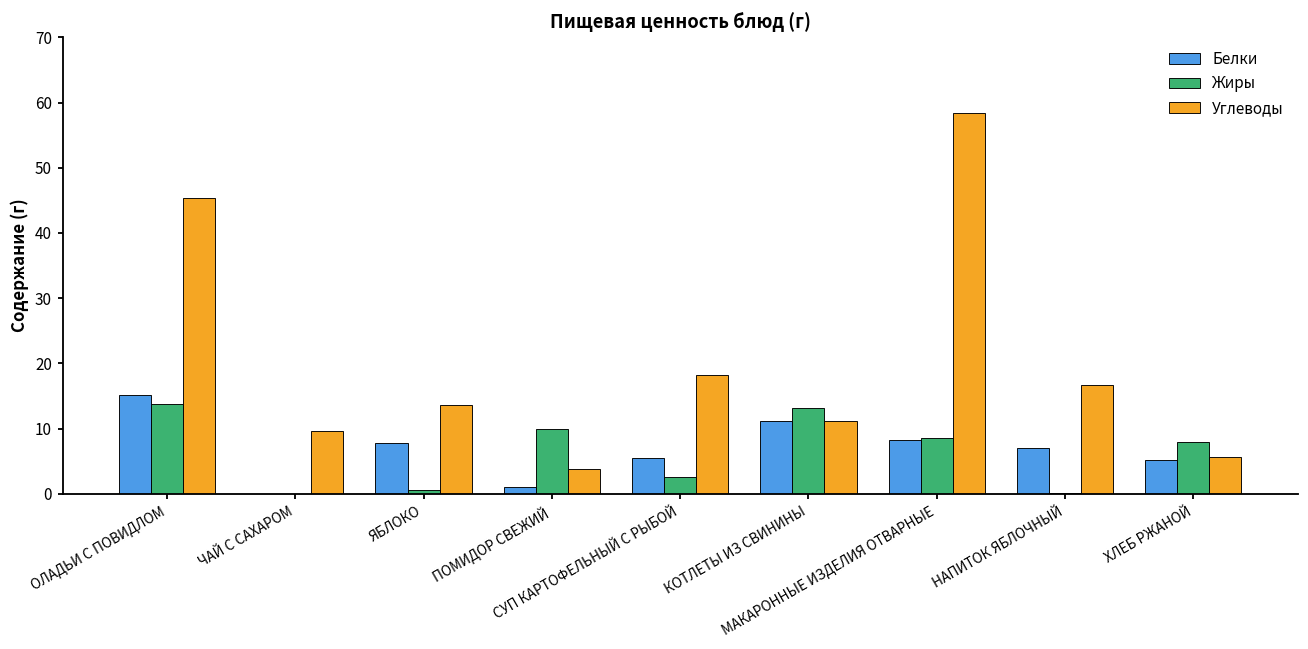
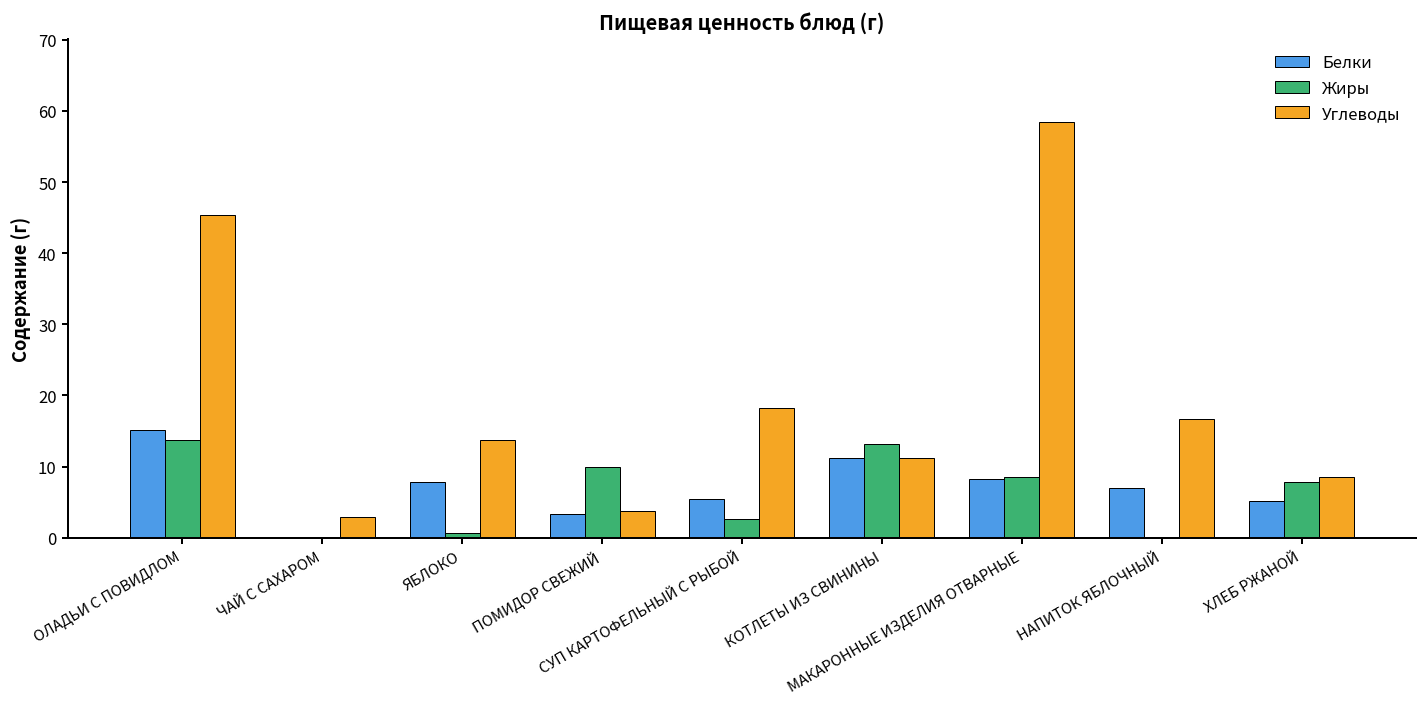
Углеводы, ЧАЙ С САХАРОМ: 10 -> 3
Белки, ПОМИДОР СВЕЖИЙ: 1 -> 3
Углеводы, ХЛЕБ РЖАНОЙ: 6 -> 9
